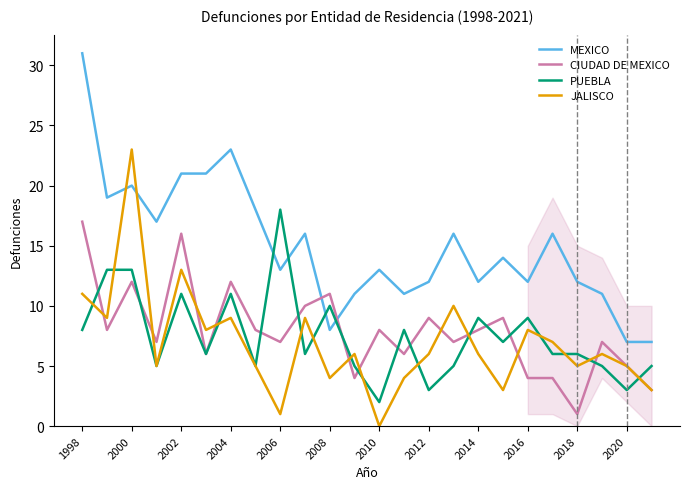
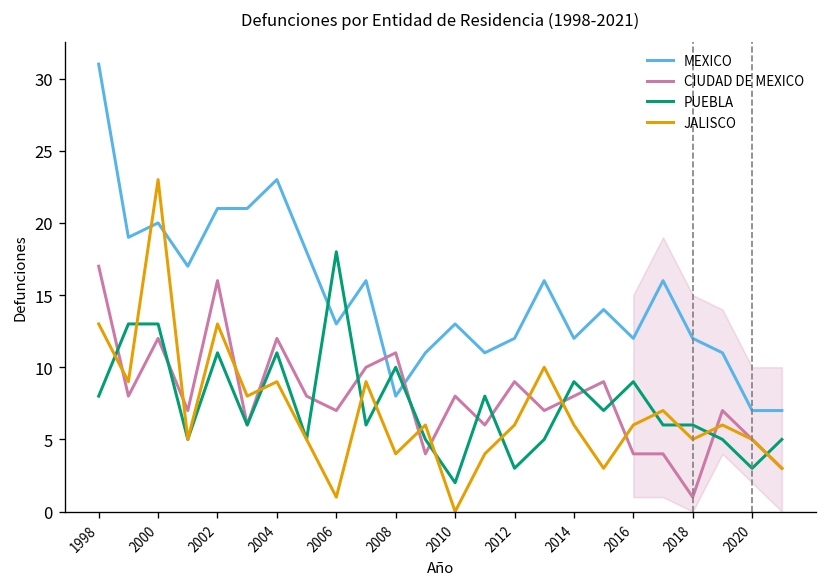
JALISCO, 1998: 11 -> 13
JALISCO, 2016: 8 -> 6
